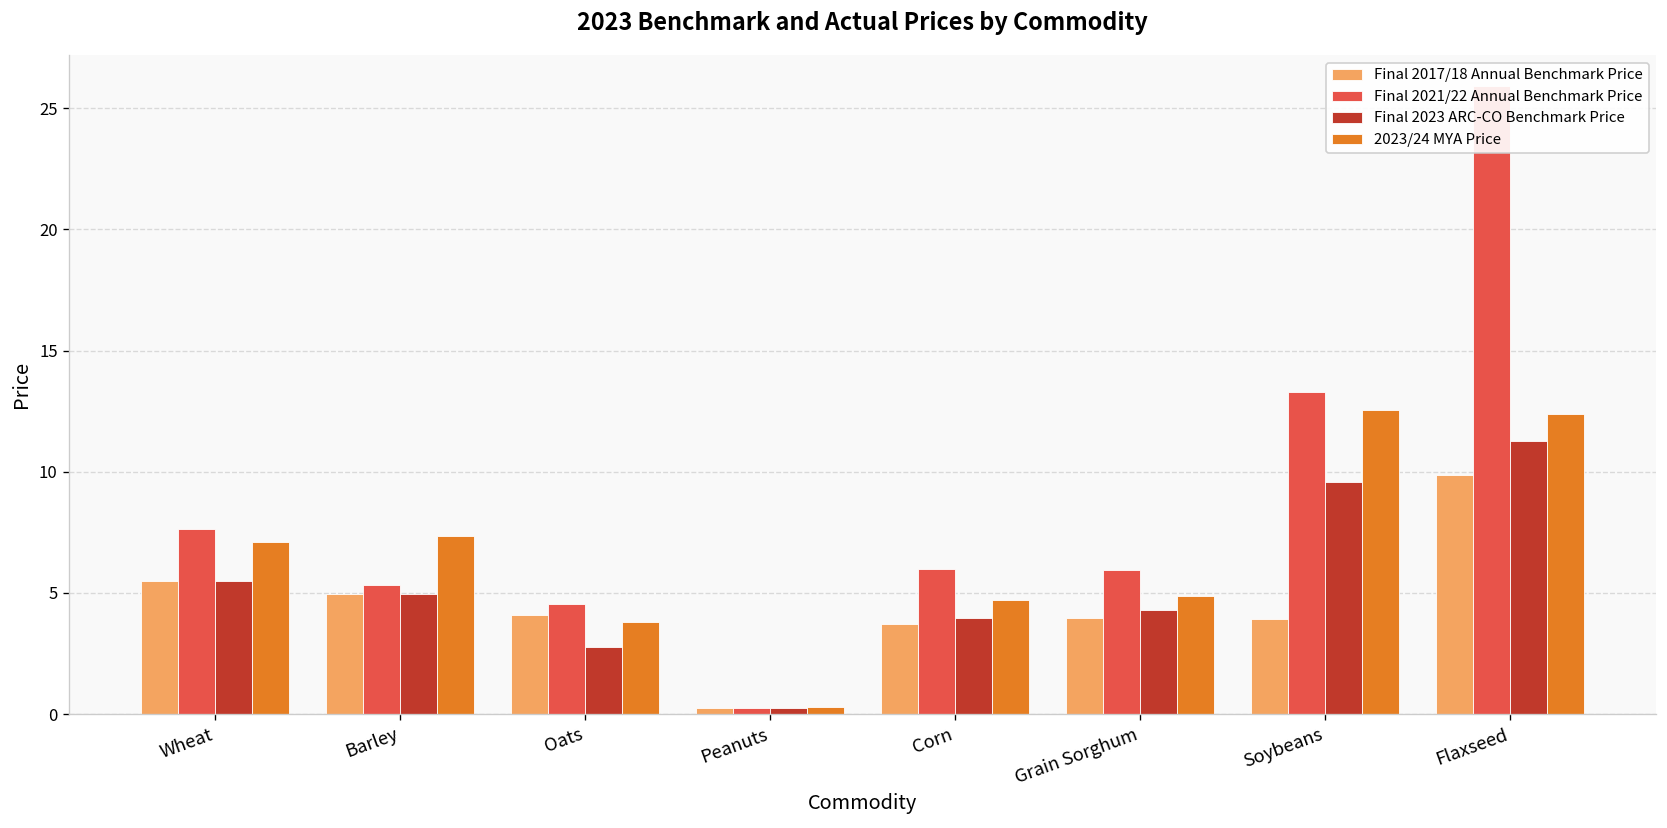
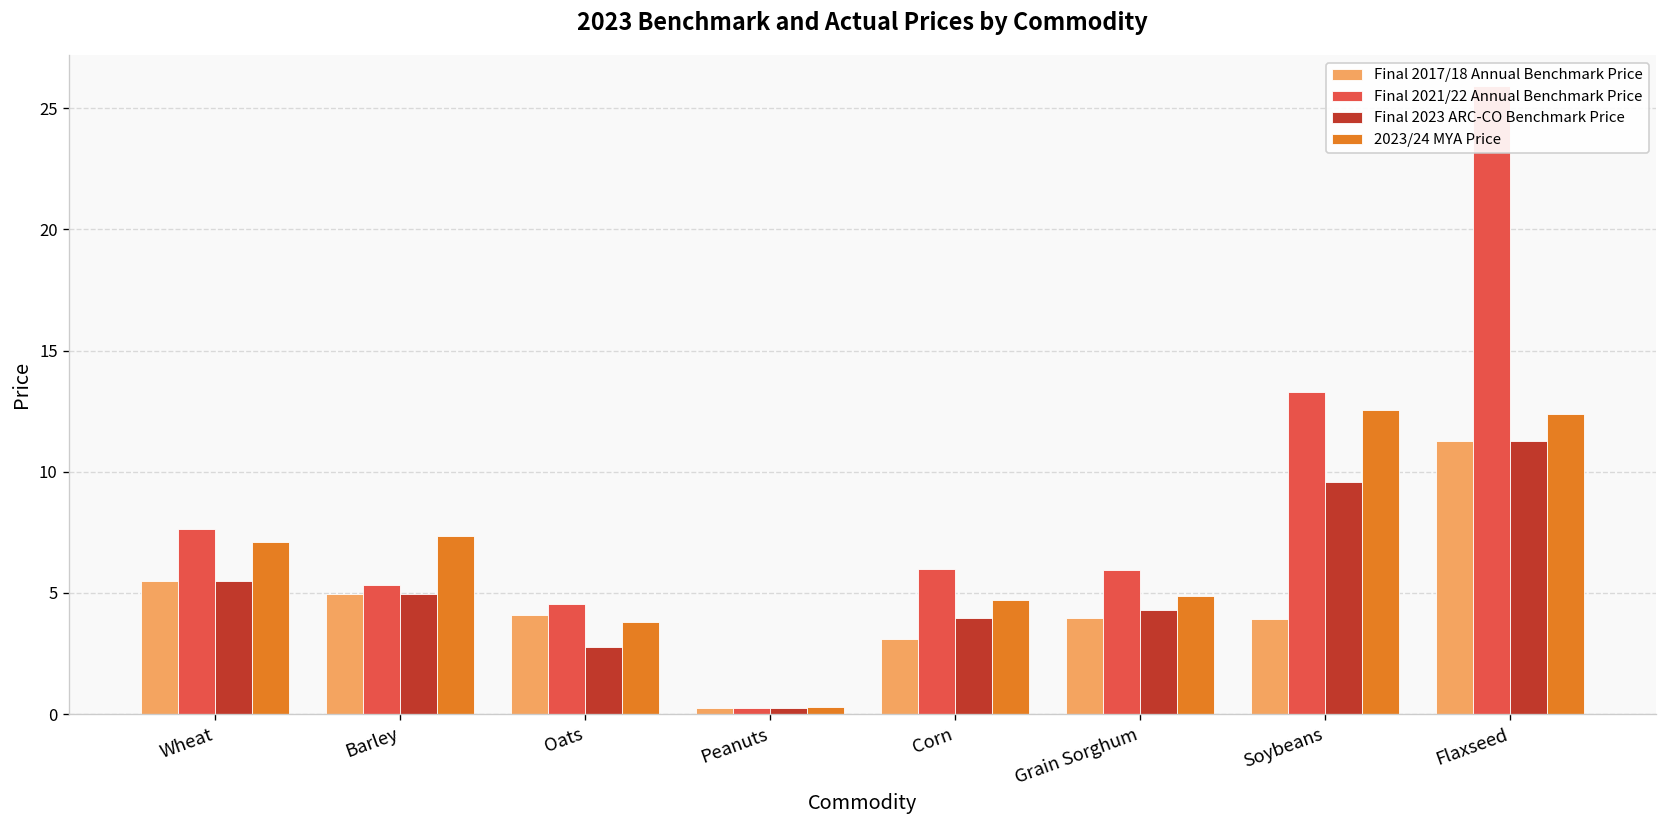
Final 2017/18 Annual Benchmark Price, Corn: 3.7 -> 3.1
Final 2017/18 Annual Benchmark Price, Flaxseed: 9.9 -> 11.3
